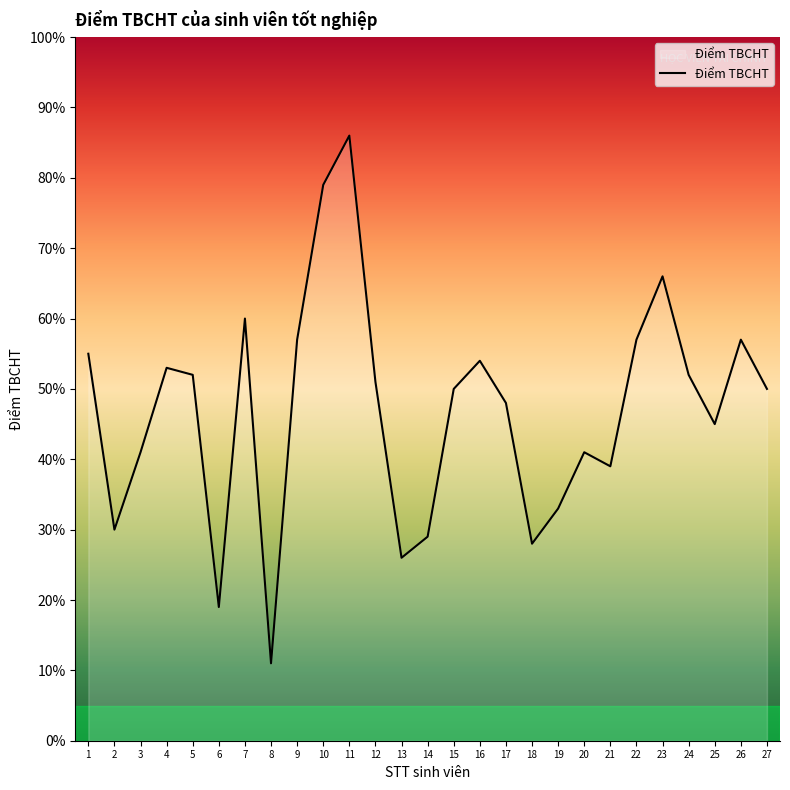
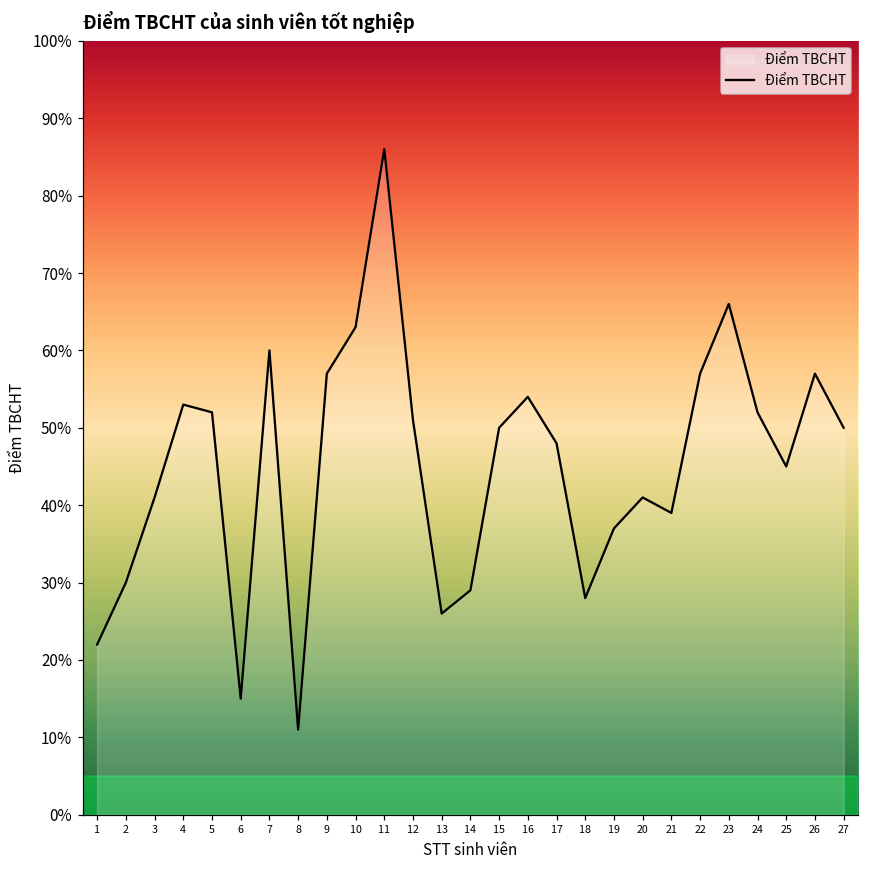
1: 55% -> 22%
6: 19% -> 15%
10: 79% -> 63%
19: 33% -> 37%
